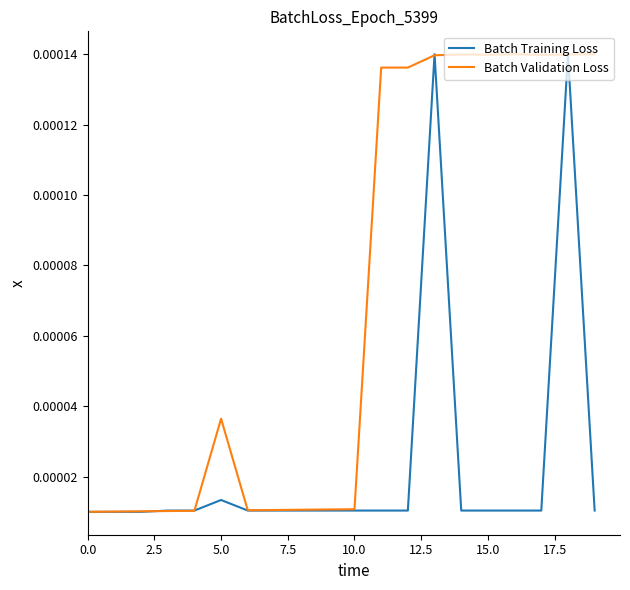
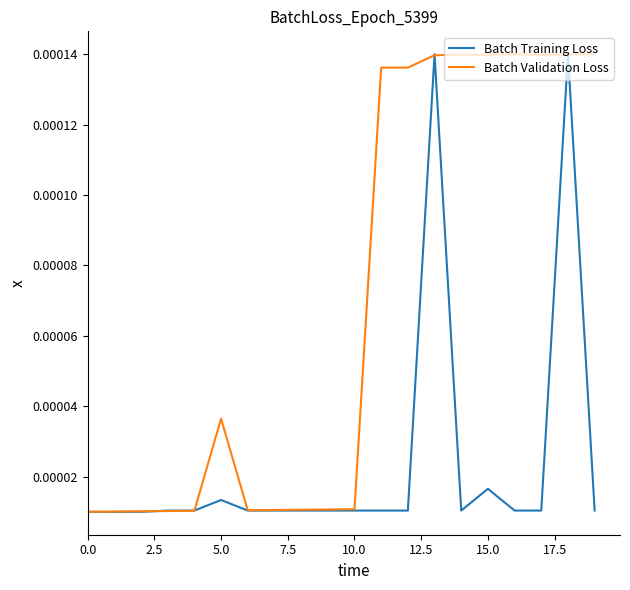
Batch Training Loss, 15.0: 0.000010 -> 0.000017
